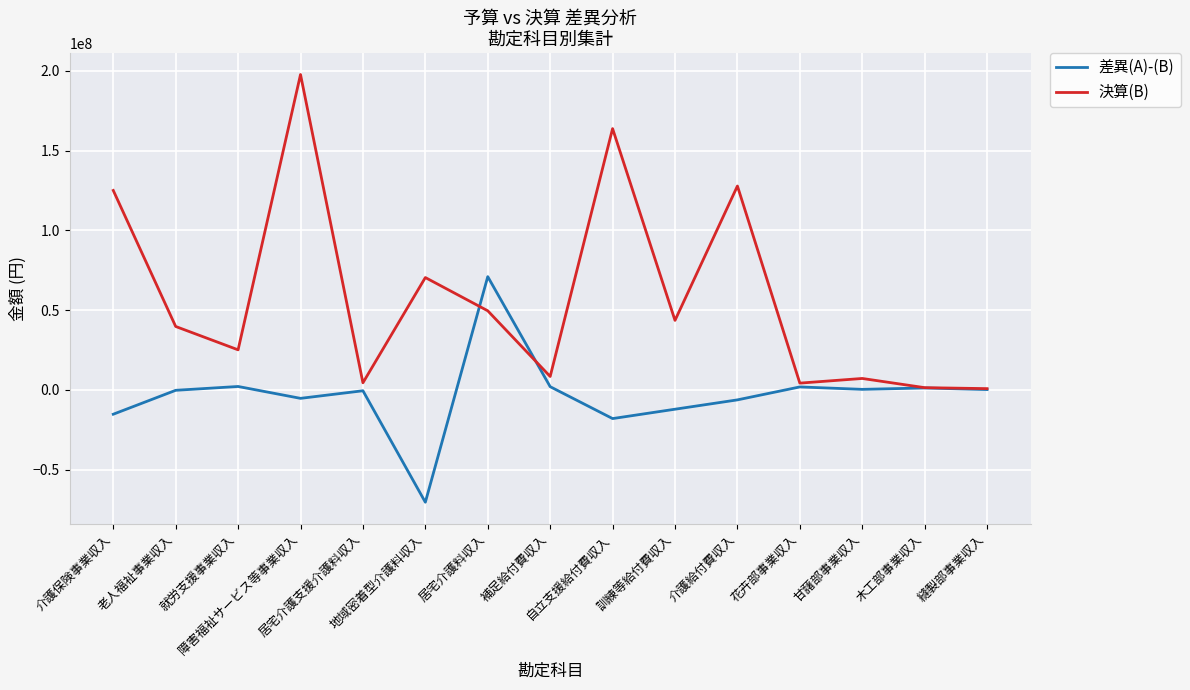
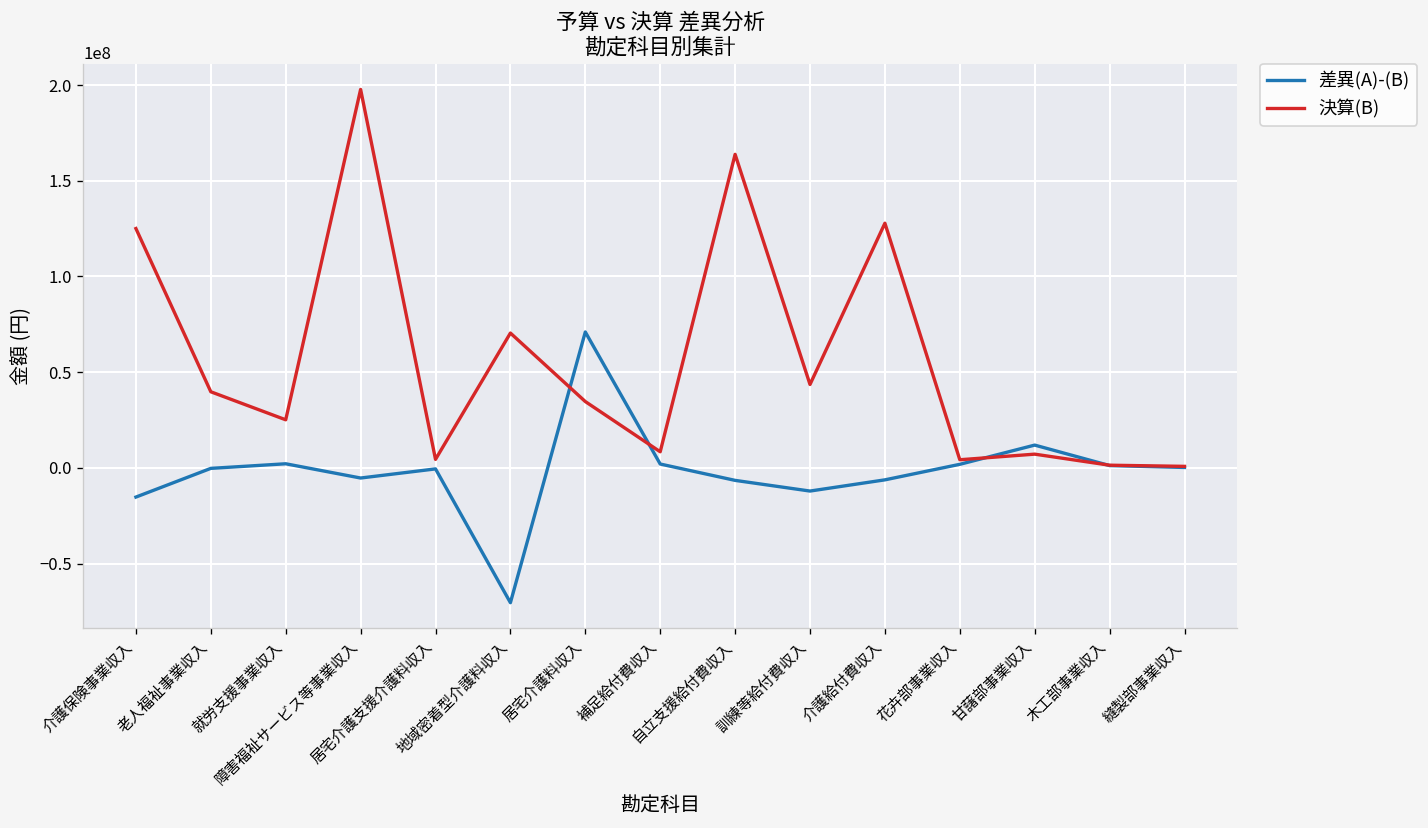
決算(B), 居宅介護料収入: 50000000 -> 35000000
差異(A)-(B), 自立支援給付費収入: -18000000 -> -7000000
差異(A)-(B), 甘藷部事業収入: 0 -> 12000000
